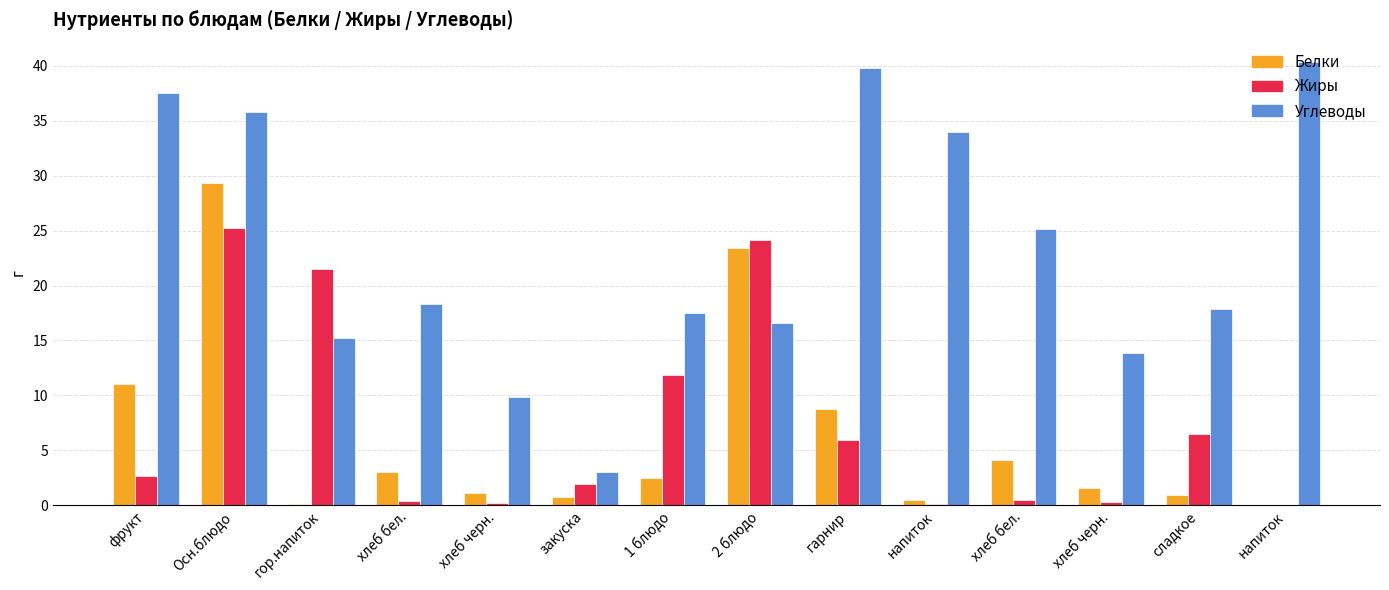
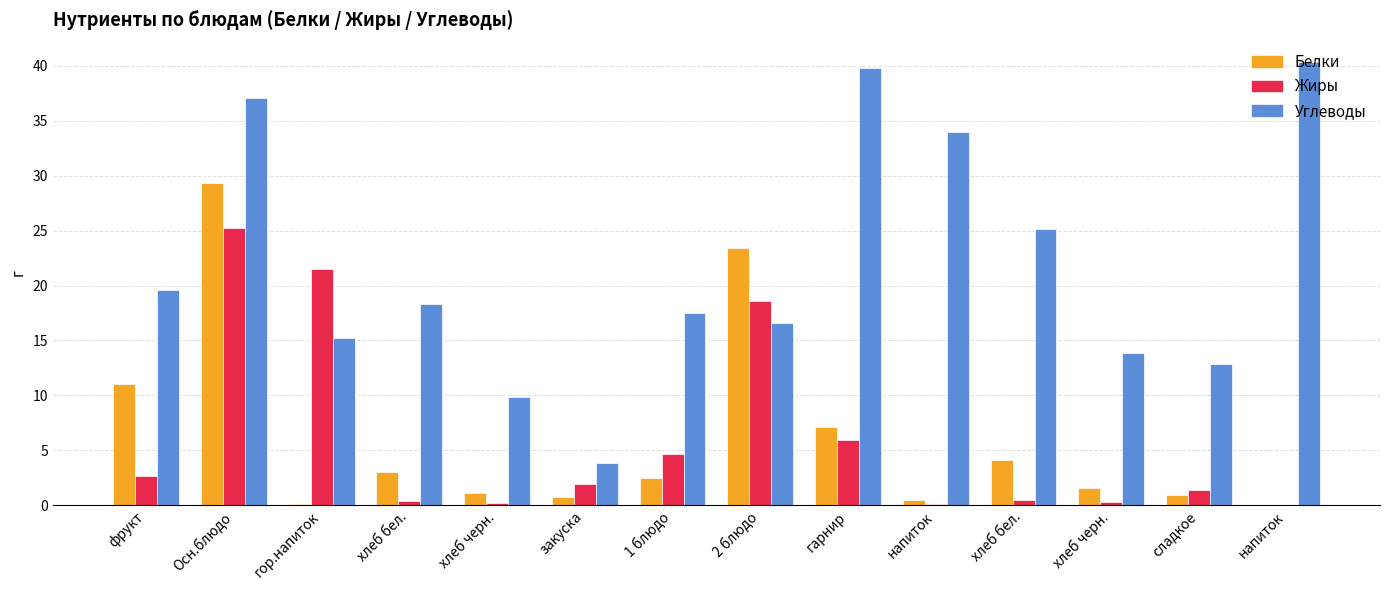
Углеводы, фрукт: 37.5 -> 19.6
Углеводы, Осн.блюдо: 35.8 -> 37.0
Углеводы, закуска: 3.0 -> 3.9
Жиры, 1 блюдо: 11.9 -> 4.7
Жиры, 2 блюдо: 24.1 -> 18.6
Белки, гарнир: 8.8 -> 7.2
Жиры, сладкое: 6.5 -> 1.4
Углеводы, сладкое: 17.8 -> 12.8
